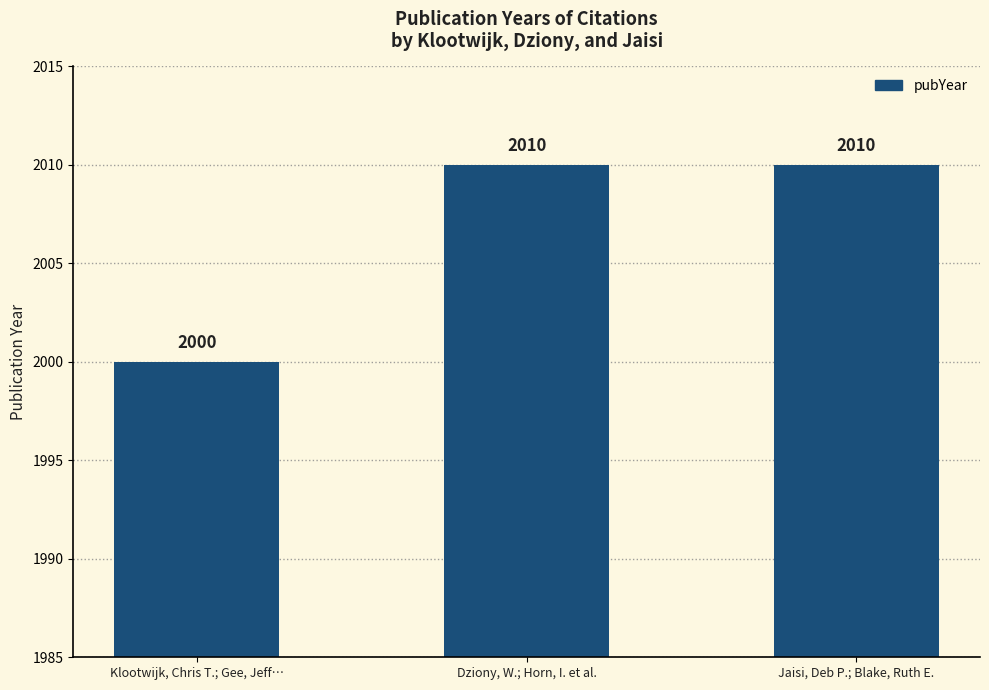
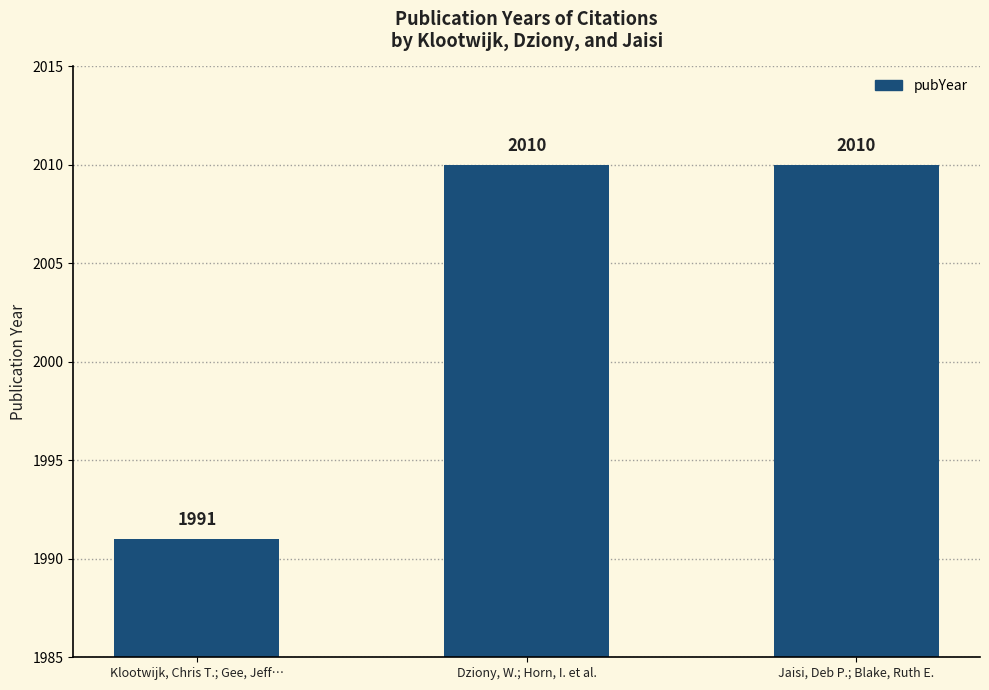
Klootwijk, Chris T.; Gee, Jeff…: 2000 -> 1991
